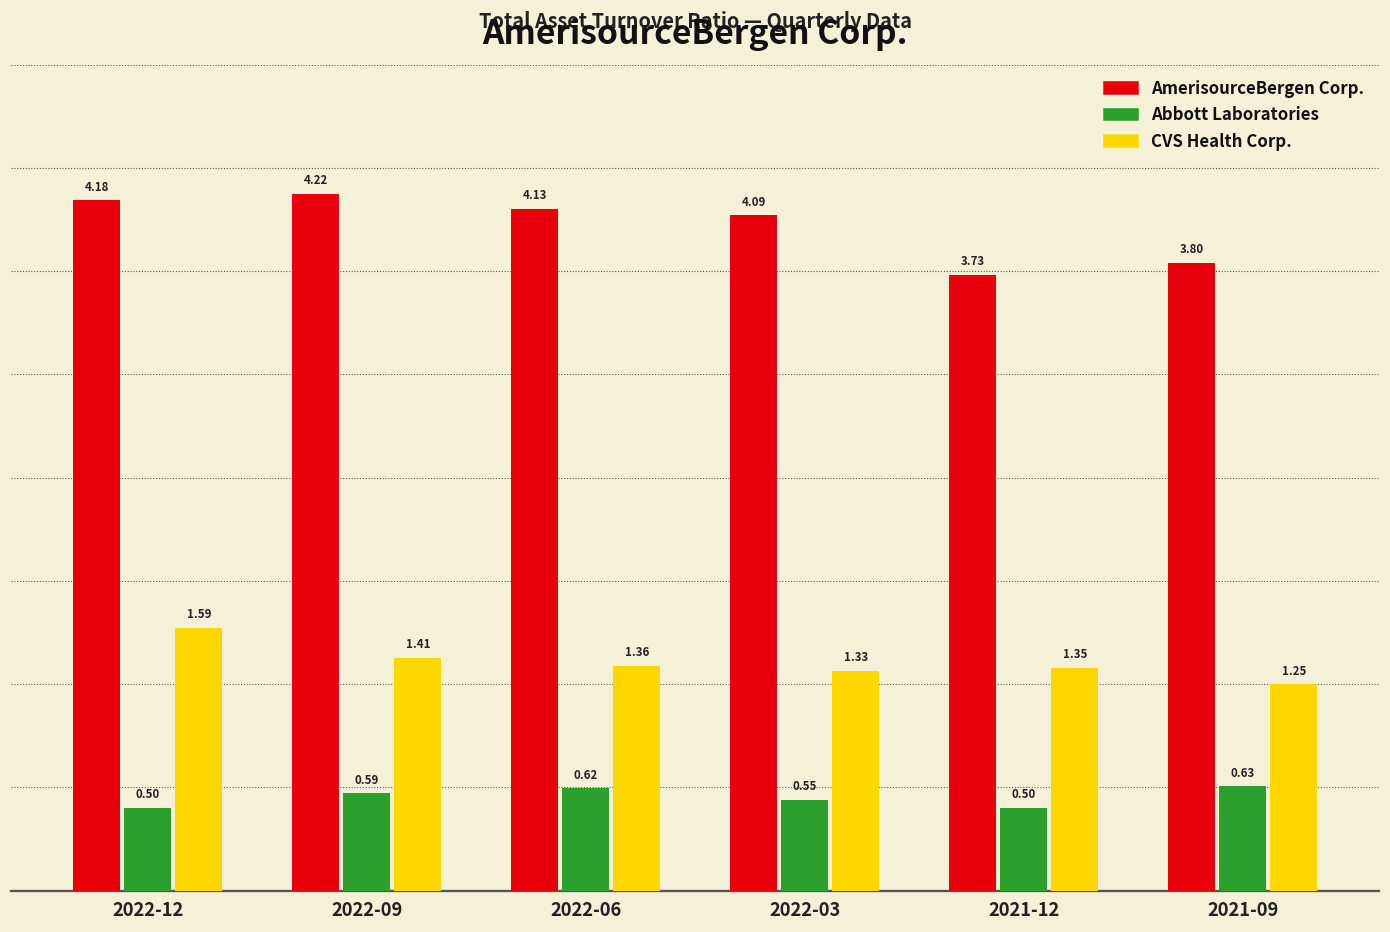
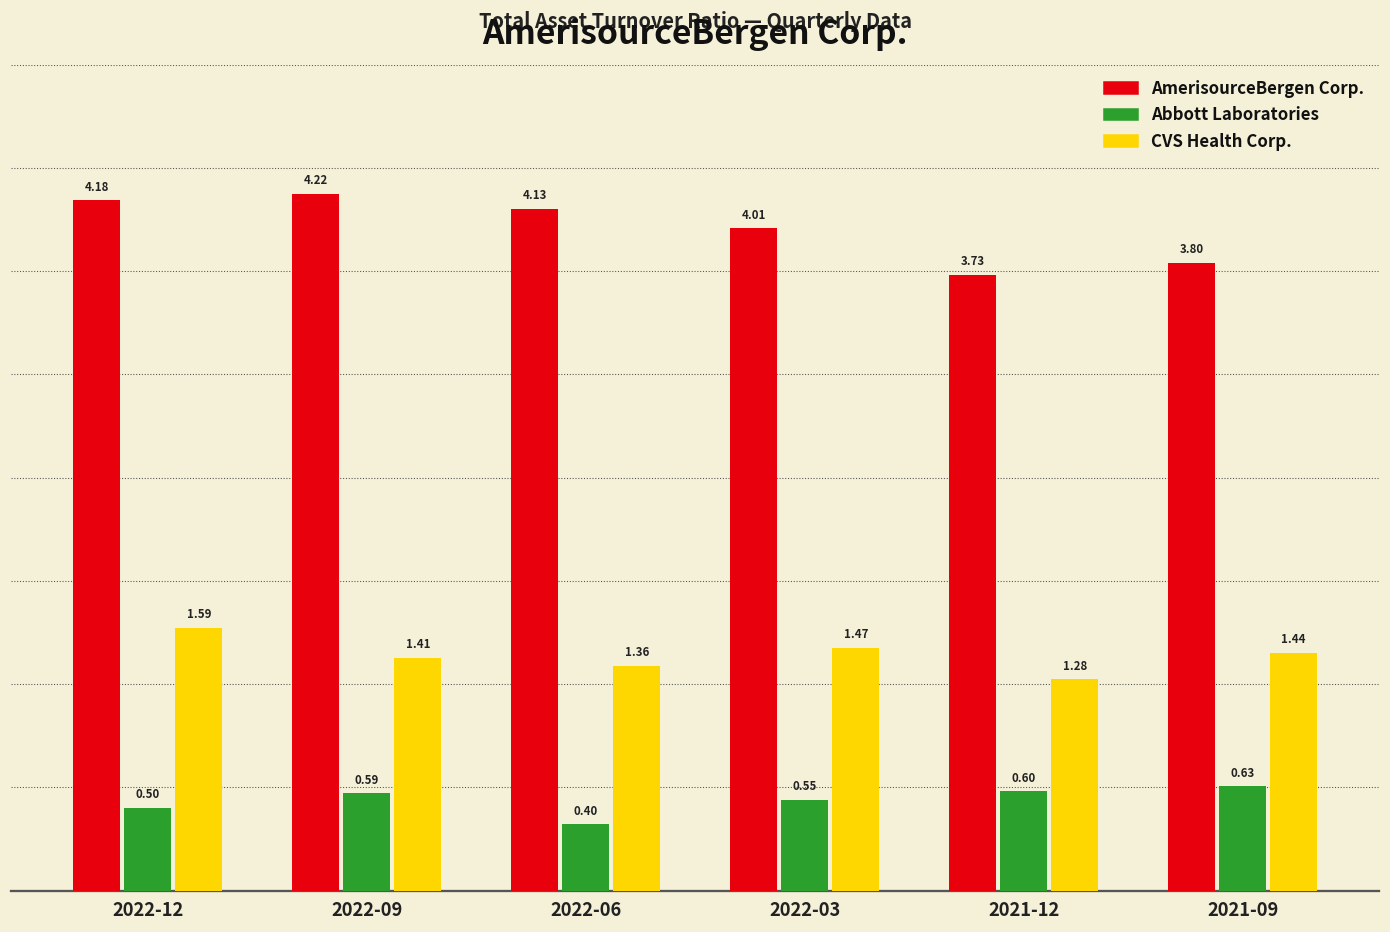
Abbott Laboratories, 2022-06: 0.62 -> 0.40
AmerisourceBergen Corp., 2022-03: 4.09 -> 4.01
CVS Health Corp., 2022-03: 1.33 -> 1.47
Abbott Laboratories, 2021-12: 0.50 -> 0.60
CVS Health Corp., 2021-12: 1.35 -> 1.28
CVS Health Corp., 2021-09: 1.25 -> 1.44
